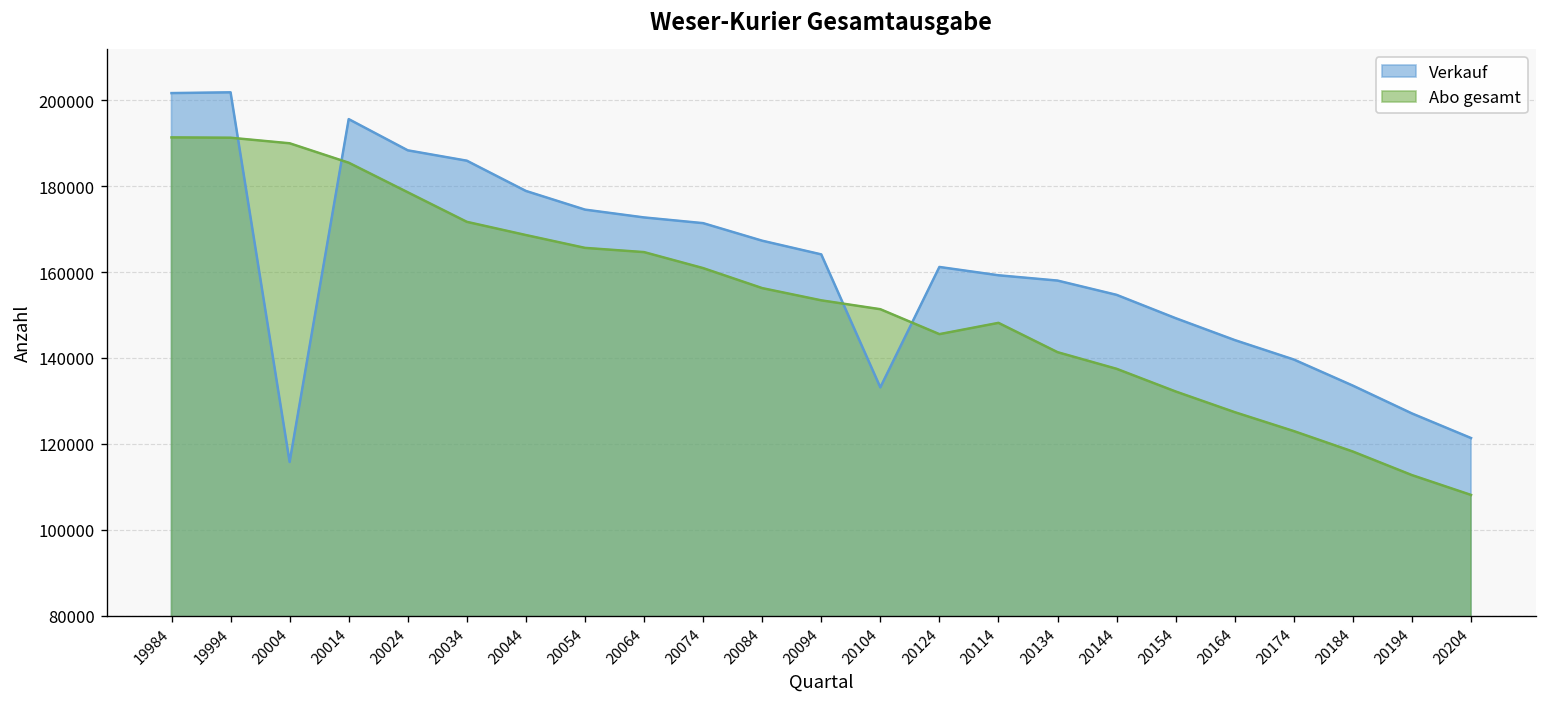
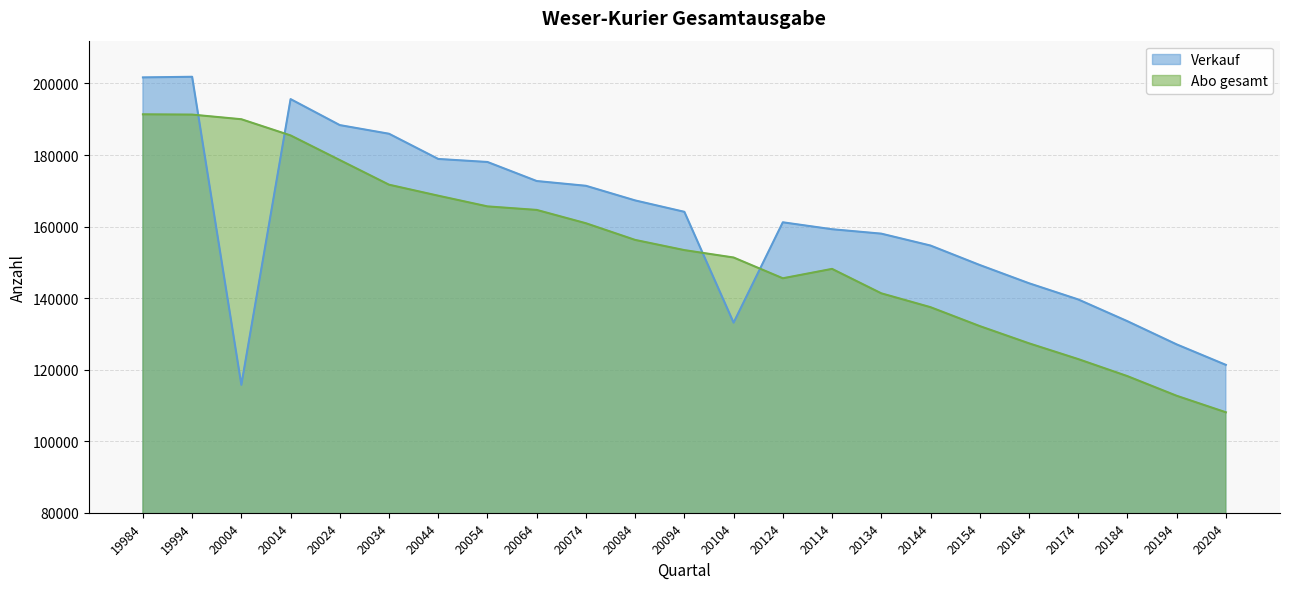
Verkauf, 20054: 175000 -> 178000
